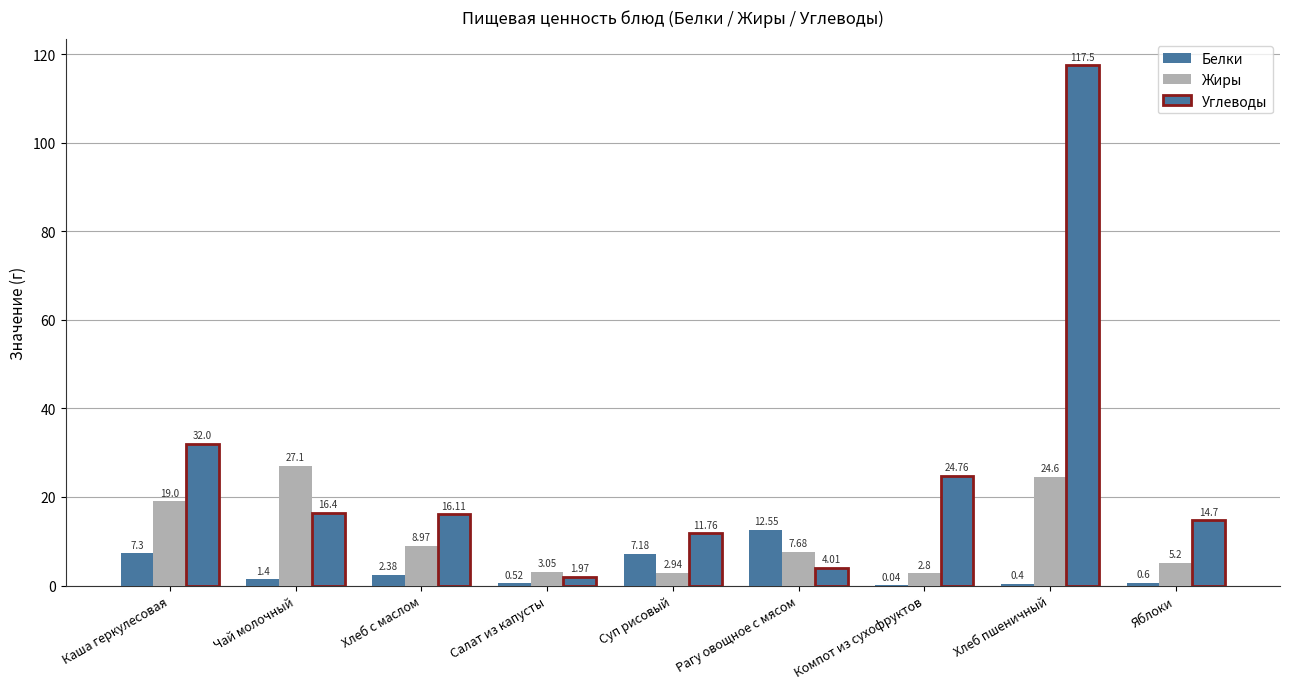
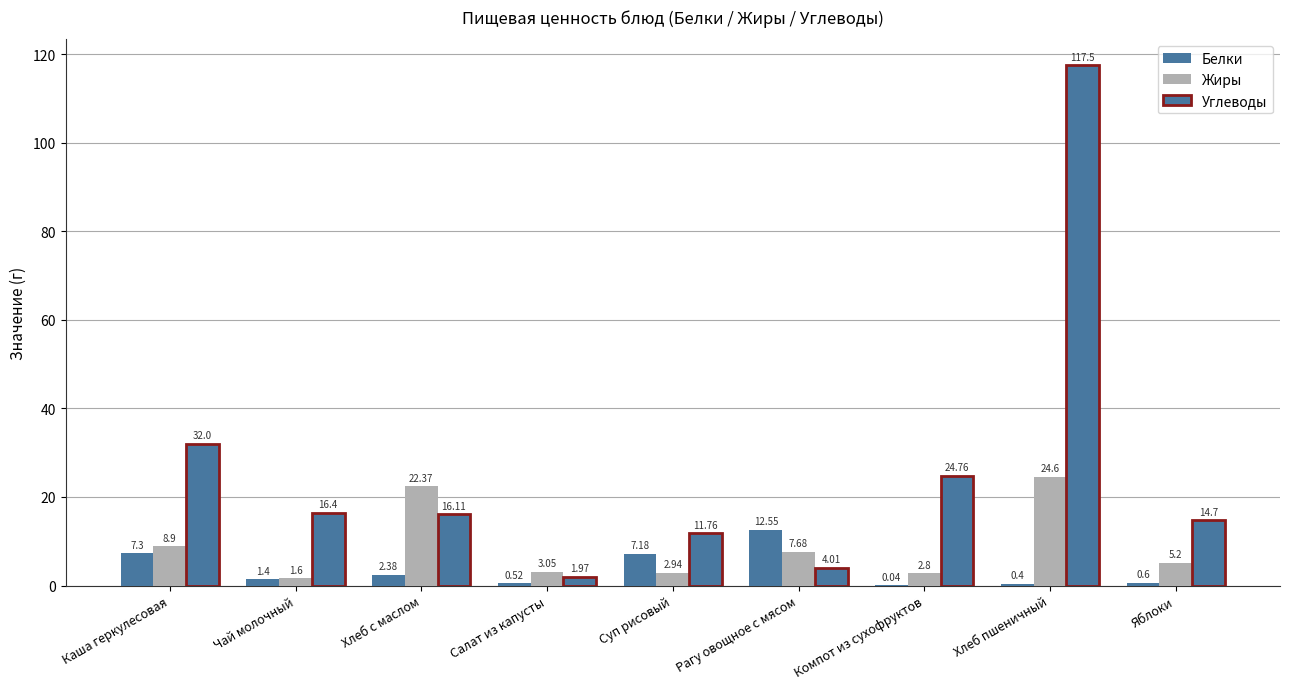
Жиры, Каша геркулесовая: 19.0 -> 8.9
Жиры, Чай молочный: 27.1 -> 1.6
Жиры, Хлеб с маслом: 8.97 -> 22.37
